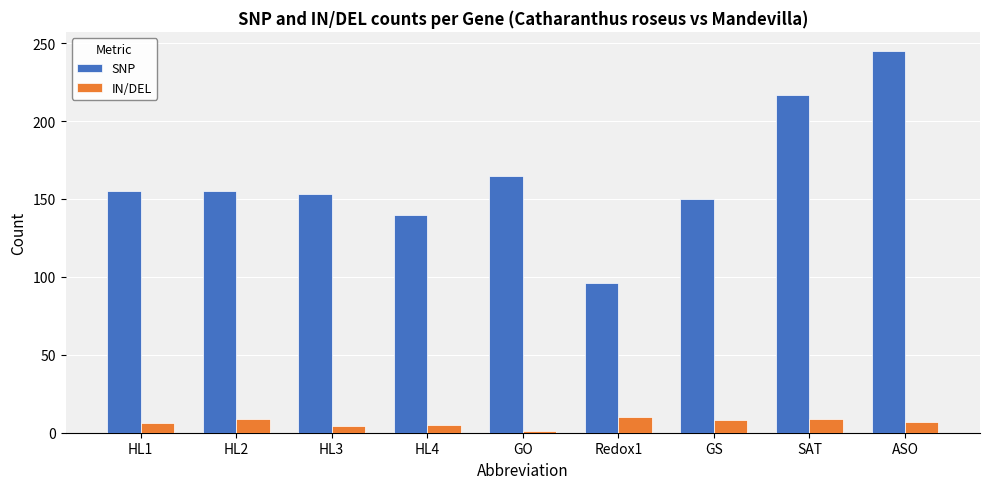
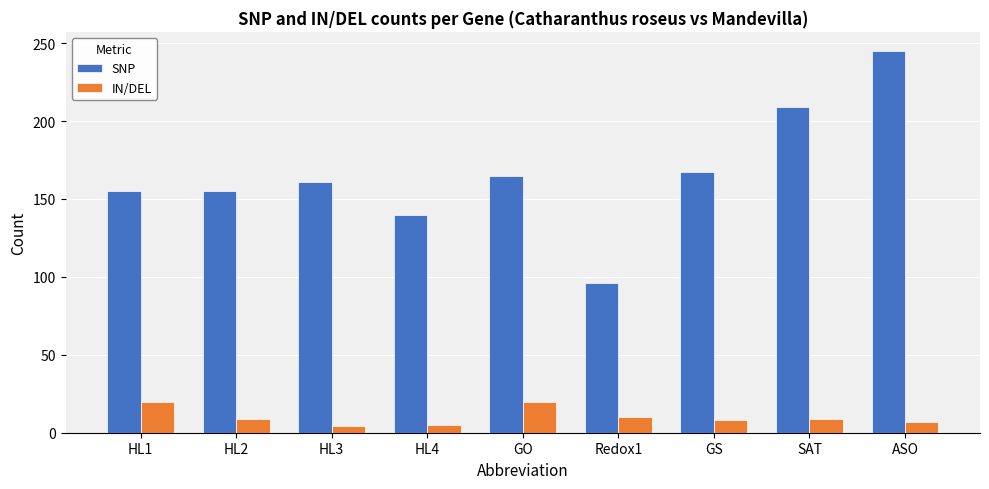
IN/DEL, HL1: 6 -> 20
SNP, HL3: 153 -> 161
IN/DEL, GO: 1 -> 20
SNP, GS: 150 -> 167
SNP, SAT: 217 -> 209
